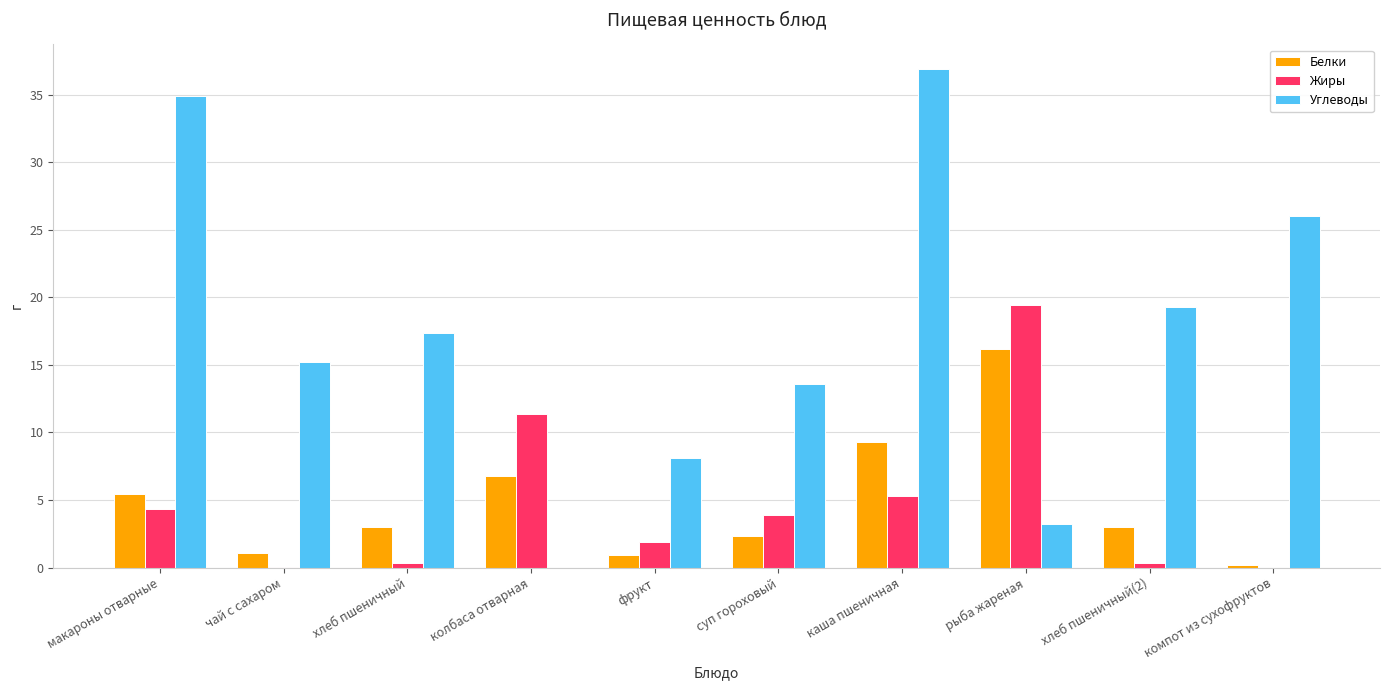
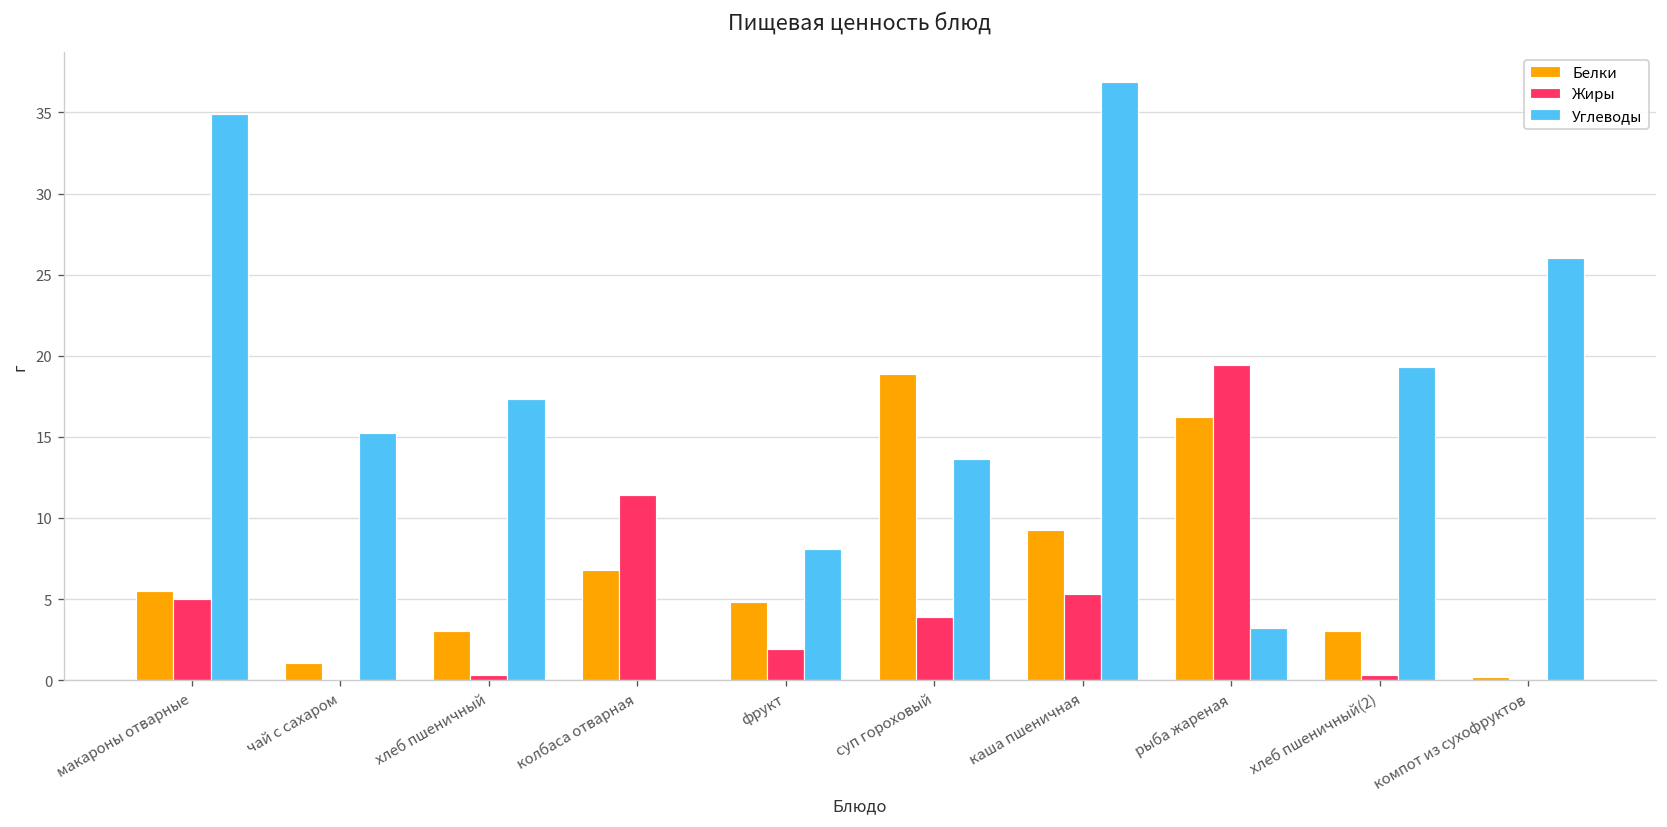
Жиры, макароны отварные: 4.4 -> 5.0
Белки, фрукт: 0.9 -> 4.8
Белки, суп гороховый: 2.3 -> 18.9
